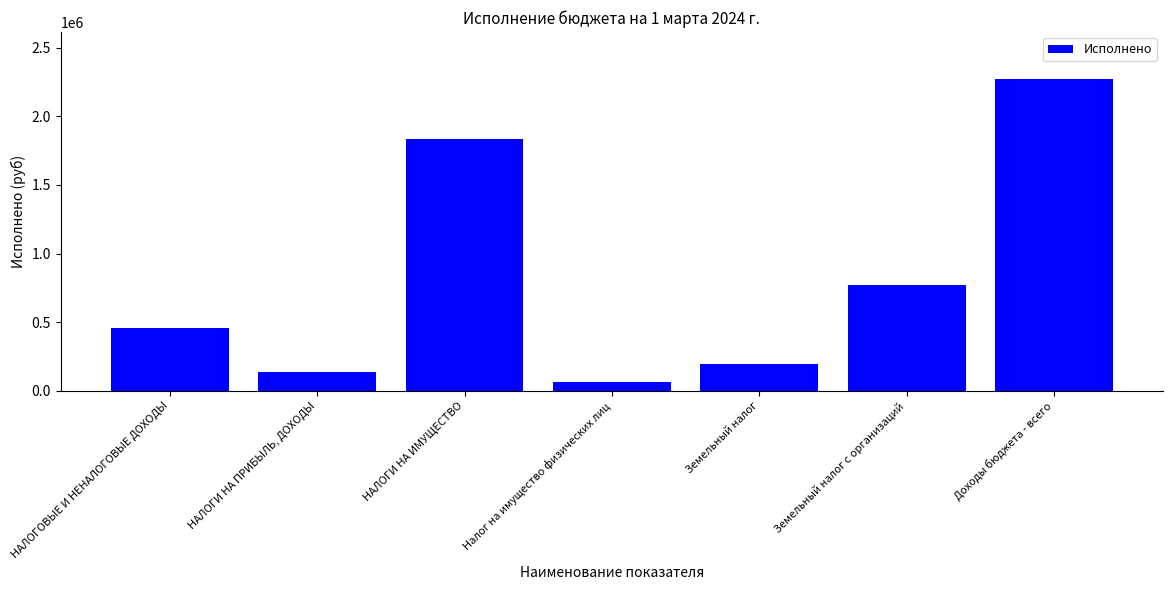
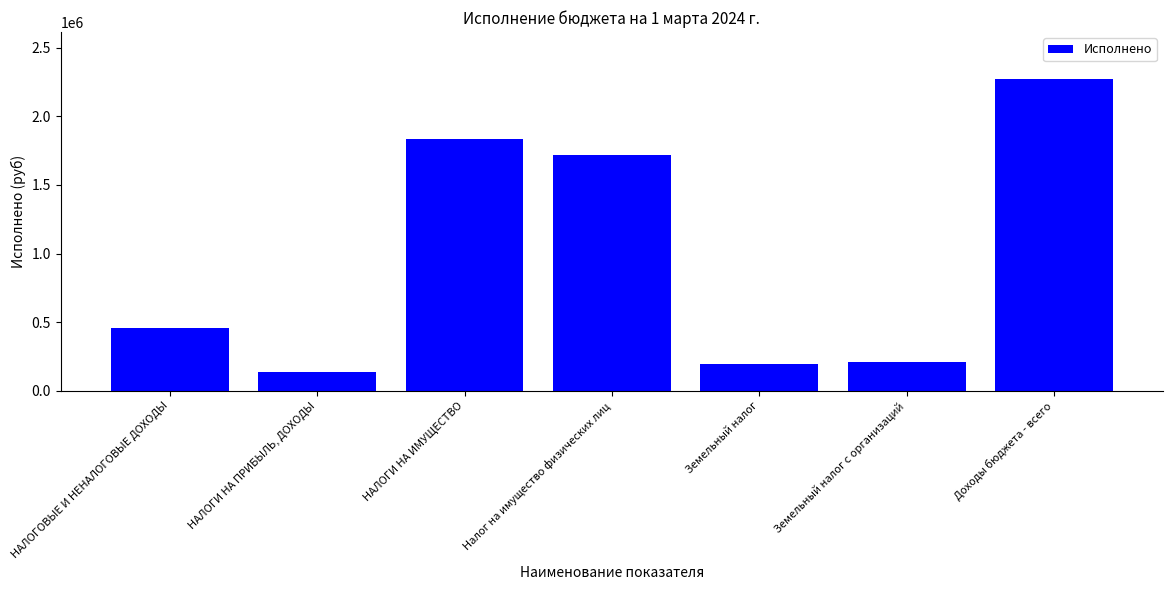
Налог на имущество физических лиц: 70000 -> 1720000
Земельный налог с организаций: 770000 -> 210000
